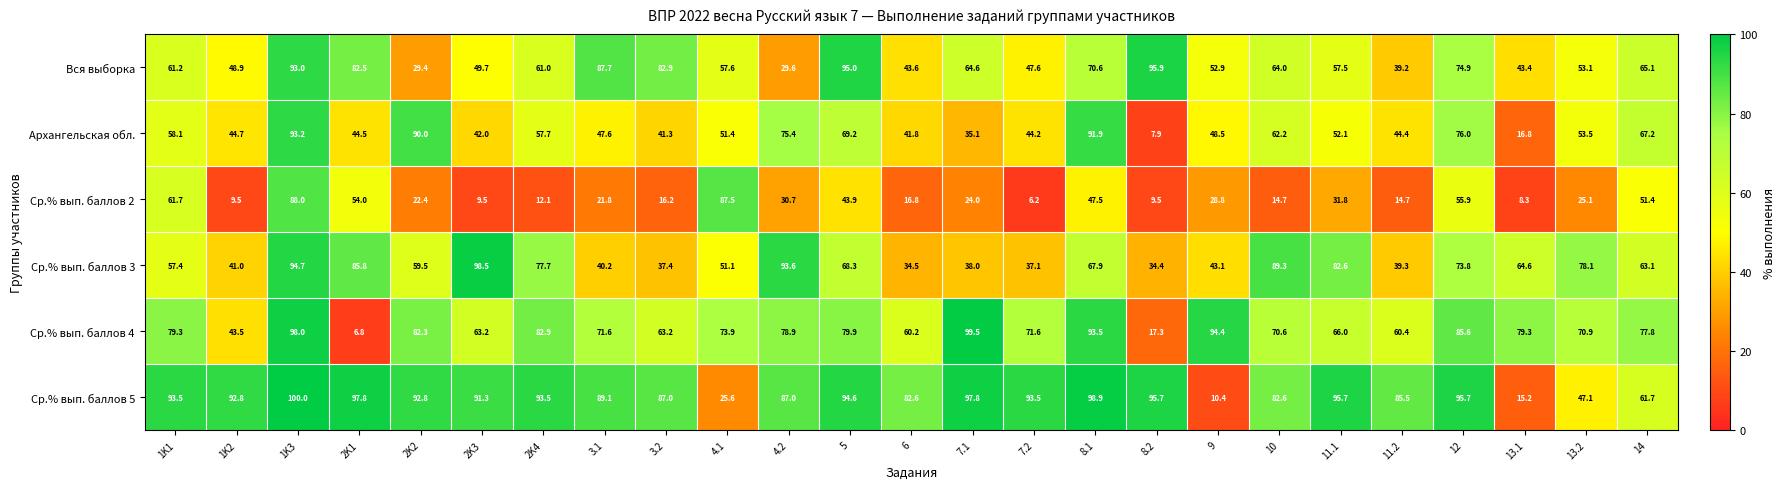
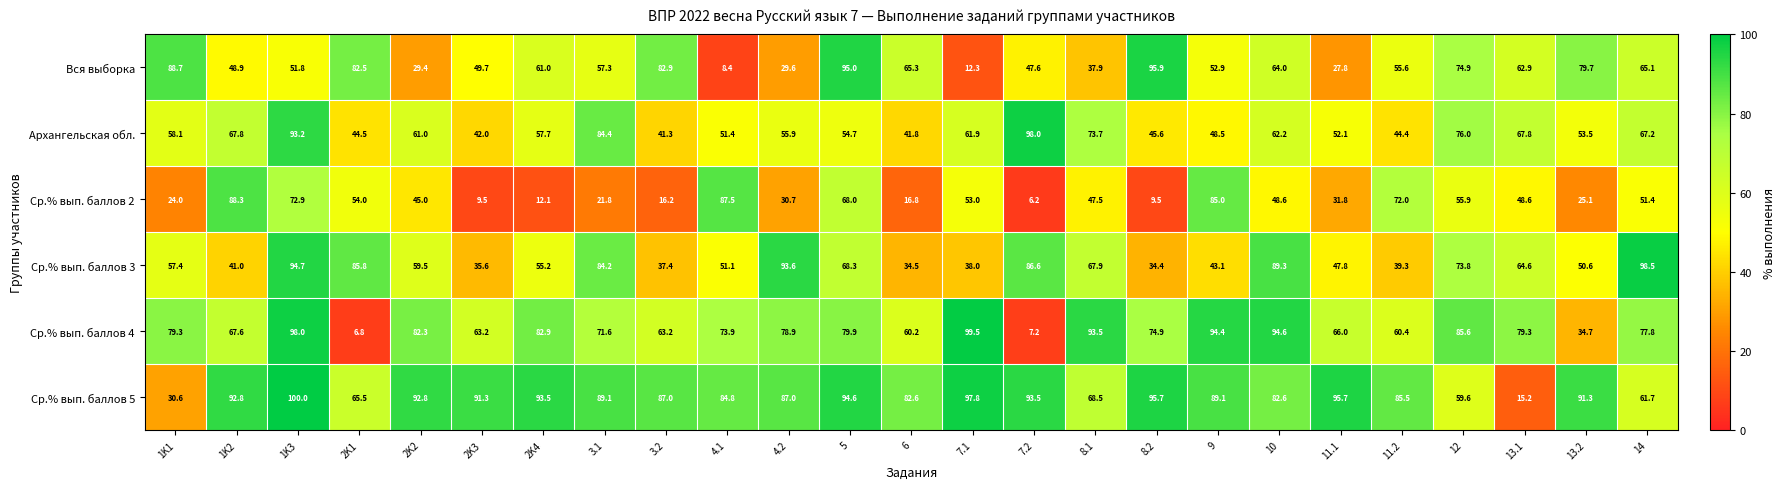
Вся выборка, 1K1: 61.2 -> 88.7
Вся выборка, 1K3: 93.0 -> 51.8
Вся выборка, 3.1: 87.7 -> 57.3
Вся выборка, 4.1: 57.6 -> 8.4
Вся выборка, 6: 43.6 -> 65.3
Вся выборка, 7.1: 64.6 -> 12.3
Вся выборка, 8.1: 70.6 -> 37.9
Вся выборка, 11.1: 57.5 -> 27.8
Вся выборка, 11.2: 39.2 -> 55.6
Вся выборка, 13.1: 43.4 -> 62.9
Вся выборка, 13.2: 53.1 -> 79.7
Архангельская обл., 1K2: 44.7 -> 67.8
Архангельская обл., 2K2: 90.0 -> 61.0
Архангельская обл., 3.1: 47.6 -> 84.4
Архангельская обл., 4.2: 75.4 -> 55.9
Архангельская обл., 5: 69.2 -> 54.7
Архангельская обл., 7.1: 35.1 -> 61.9
Архангельская обл., 7.2: 44.2 -> 98.0
Архангельская обл., 8.1: 91.9 -> 73.7
Архангельская обл., 8.2: 7.9 -> 45.6
Архангельская обл., 13.1: 16.8 -> 67.8
Ср.% вып. баллов 2, 1K1: 61.7 -> 24.0
Ср.% вып. баллов 2, 1K2: 9.5 -> 88.3
Ср.% вып. баллов 2, 1K3: 88.0 -> 72.9
Ср.% вып. баллов 2, 2K2: 22.4 -> 45.0
Ср.% вып. баллов 2, 5: 43.9 -> 68.0
Ср.% вып. баллов 2, 7.1: 24.0 -> 53.0
Ср.% вып. баллов 2, 9: 28.8 -> 85.0
Ср.% вып. баллов 2, 10: 14.7 -> 48.6
Ср.% вып. баллов 2, 11.2: 14.7 -> 72.0
Ср.% вып. баллов 2, 13.1: 8.3 -> 48.6
Ср.% вып. баллов 3, 2K3: 98.5 -> 35.6
Ср.% вып. баллов 3, 2K4: 77.7 -> 55.2
Ср.% вып. баллов 3, 3.1: 40.2 -> 84.2
Ср.% вып. баллов 3, 7.2: 37.1 -> 86.6
Ср.% вып. баллов 3, 11.1: 82.6 -> 47.8
Ср.% вып. баллов 3, 13.2: 78.1 -> 50.6
Ср.% вып. баллов 3, 14: 63.1 -> 98.5
Ср.% вып. баллов 4, 1K2: 43.5 -> 67.6
Ср.% вып. баллов 4, 7.2: 71.6 -> 7.2
Ср.% вып. баллов 4, 8.2: 17.3 -> 74.9
Ср.% вып. баллов 4, 10: 70.6 -> 94.6
Ср.% вып. баллов 4, 13.2: 70.9 -> 34.7
Ср.% вып. баллов 5, 1K1: 93.5 -> 30.6
Ср.% вып. баллов 5, 2K1: 97.8 -> 65.5
Ср.% вып. баллов 5, 4.1: 25.6 -> 84.8
Ср.% вып. баллов 5, 8.1: 98.9 -> 68.5
Ср.% вып. баллов 5, 9: 10.4 -> 89.1
Ср.% вып. баллов 5, 12: 95.7 -> 59.6
Ср.% вып. баллов 5, 13.2: 47.1 -> 91.3
